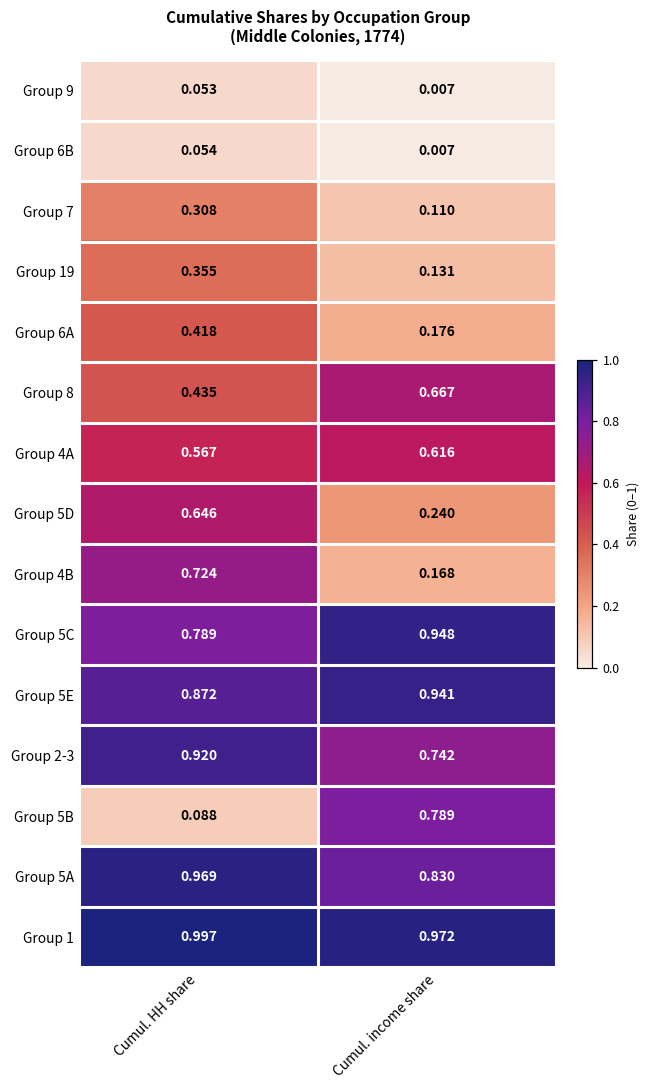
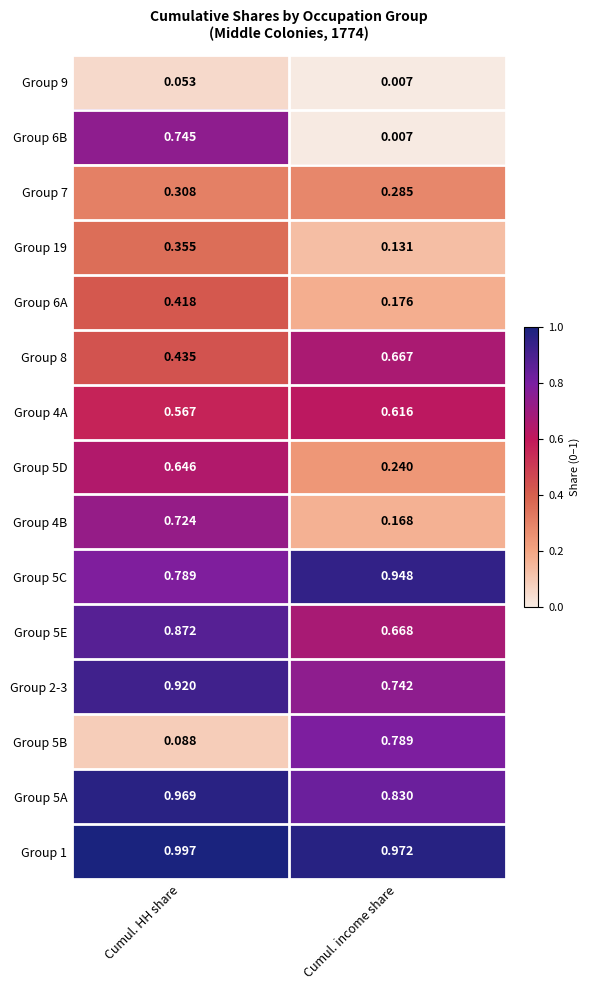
Group 6B, Cumul. HH share: 0.054 -> 0.745
Group 7, Cumul. income share: 0.110 -> 0.285
Group 5E, Cumul. income share: 0.941 -> 0.668
